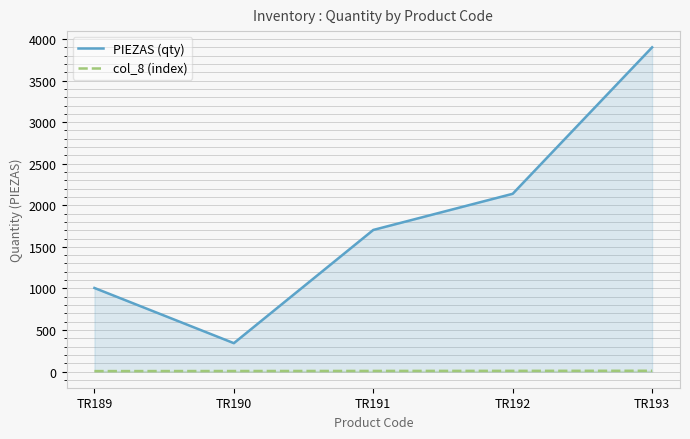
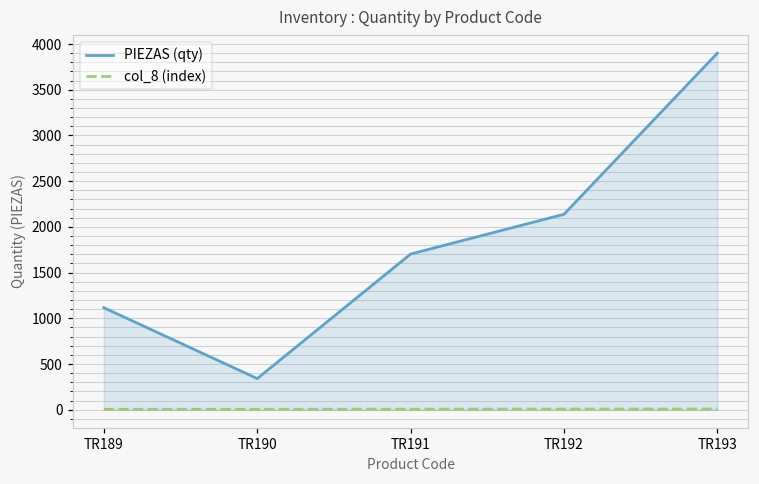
PIEZAS (qty), TR189: 1000 -> 1100
